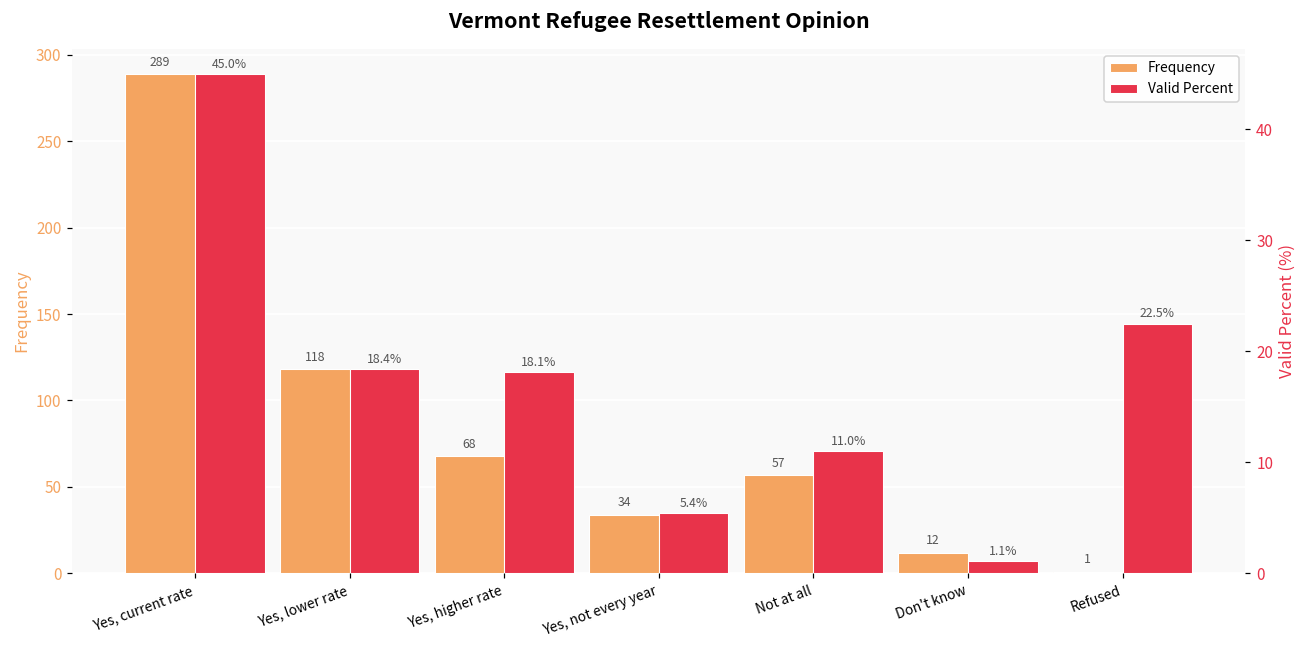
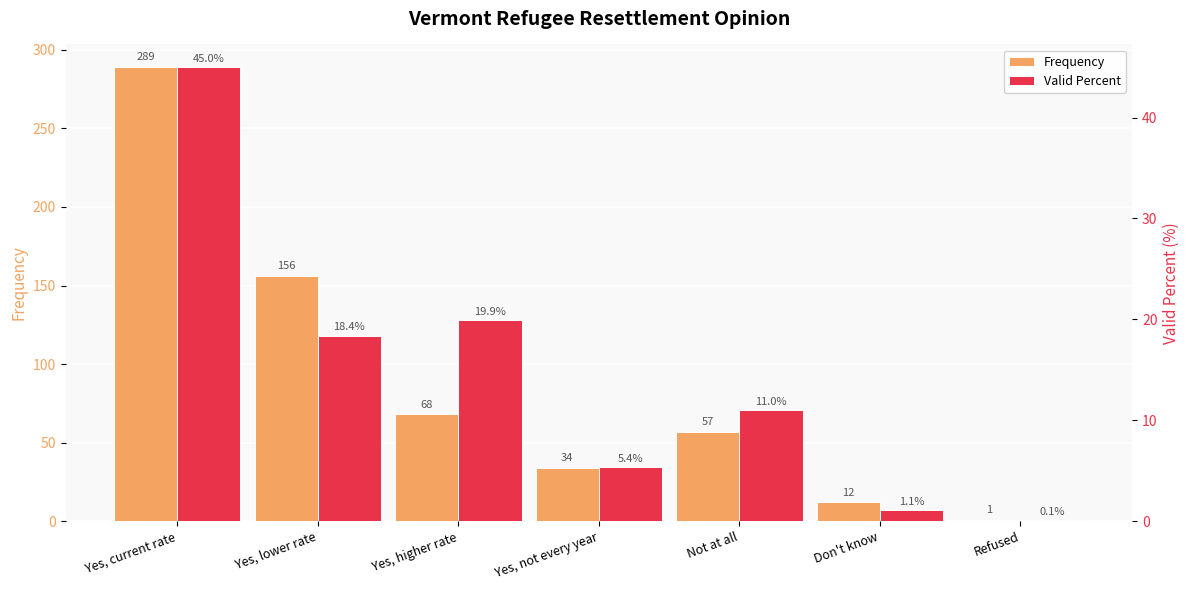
Frequency, Yes, lower rate: 118 -> 156
Valid Percent, Yes, higher rate: 18.1% -> 19.9%
Valid Percent, Refused: 22.5% -> 0.1%
